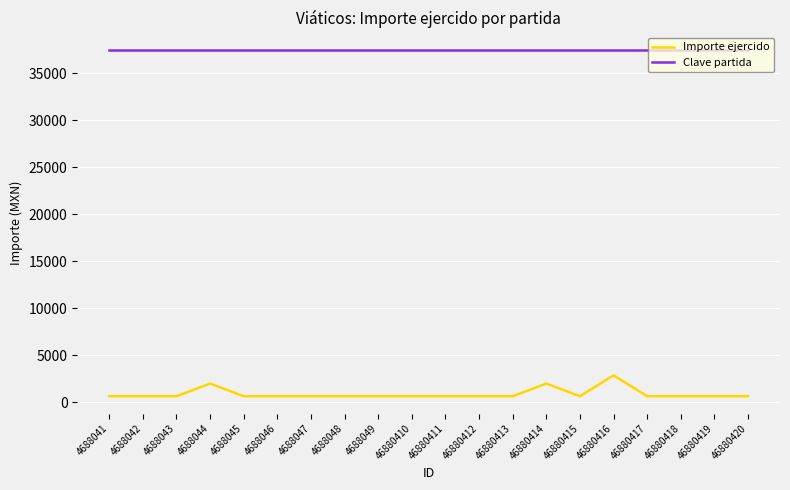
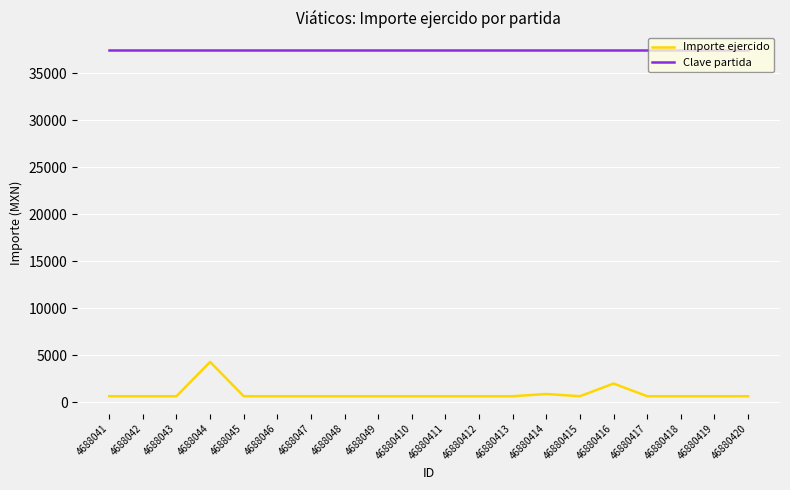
Importe ejercido, 4688044: 2000 -> 4000
Importe ejercido, 46880414: 2000 -> 1000
Importe ejercido, 46880416: 3000 -> 2000
